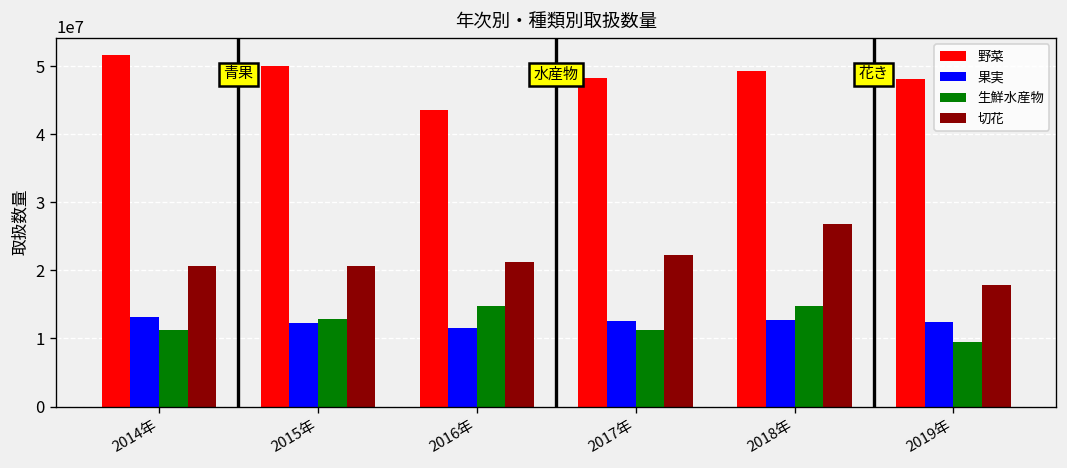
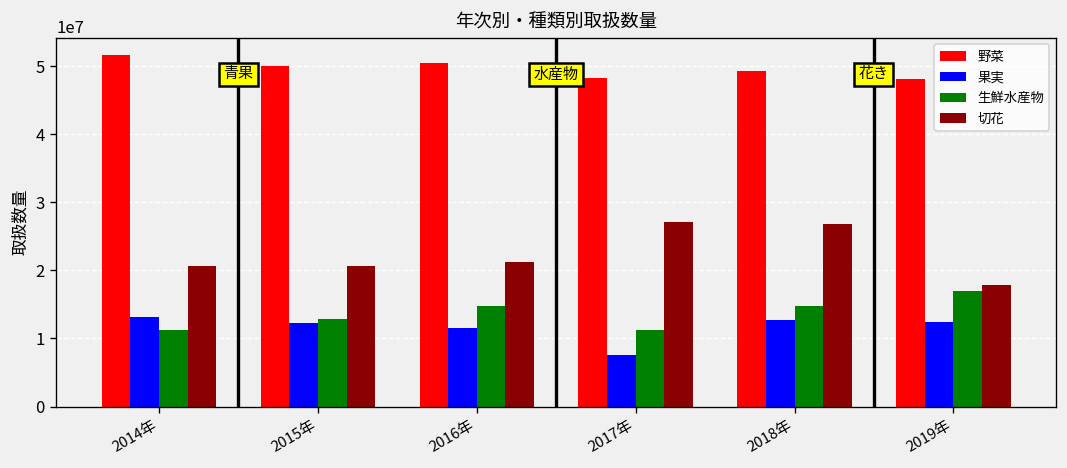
野菜, 2016年: 44000000 -> 50000000
果実, 2017年: 13000000 -> 8000000
切花, 2017年: 22000000 -> 27000000
生鮮水産物, 2019年: 9000000 -> 17000000
